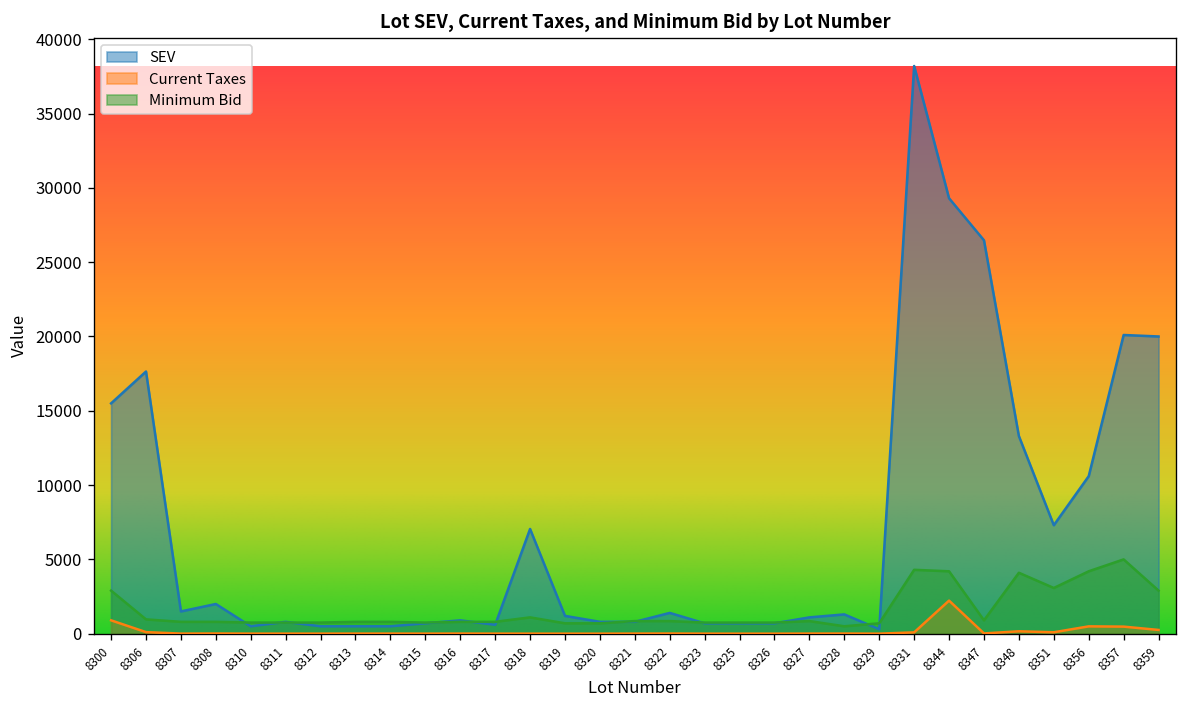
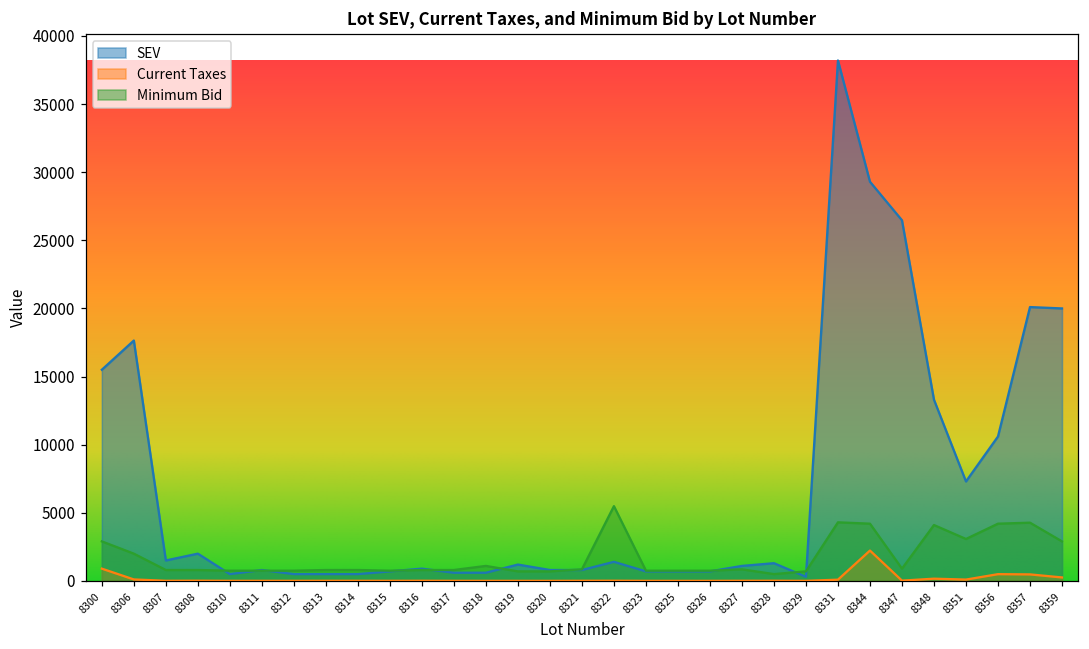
Minimum Bid, 8306: 1000 -> 2000
SEV, 8318: 7000 -> 600
Minimum Bid, 8322: 900 -> 5500
Minimum Bid, 8357: 5000 -> 4300
